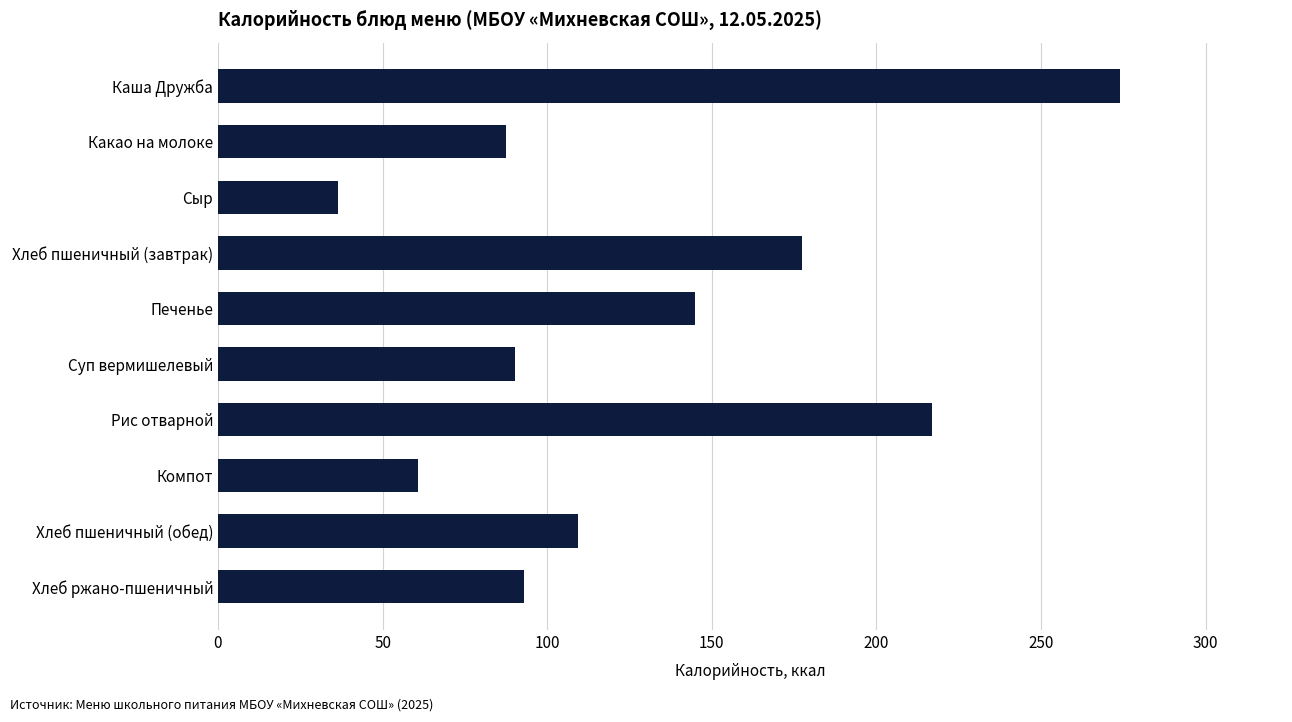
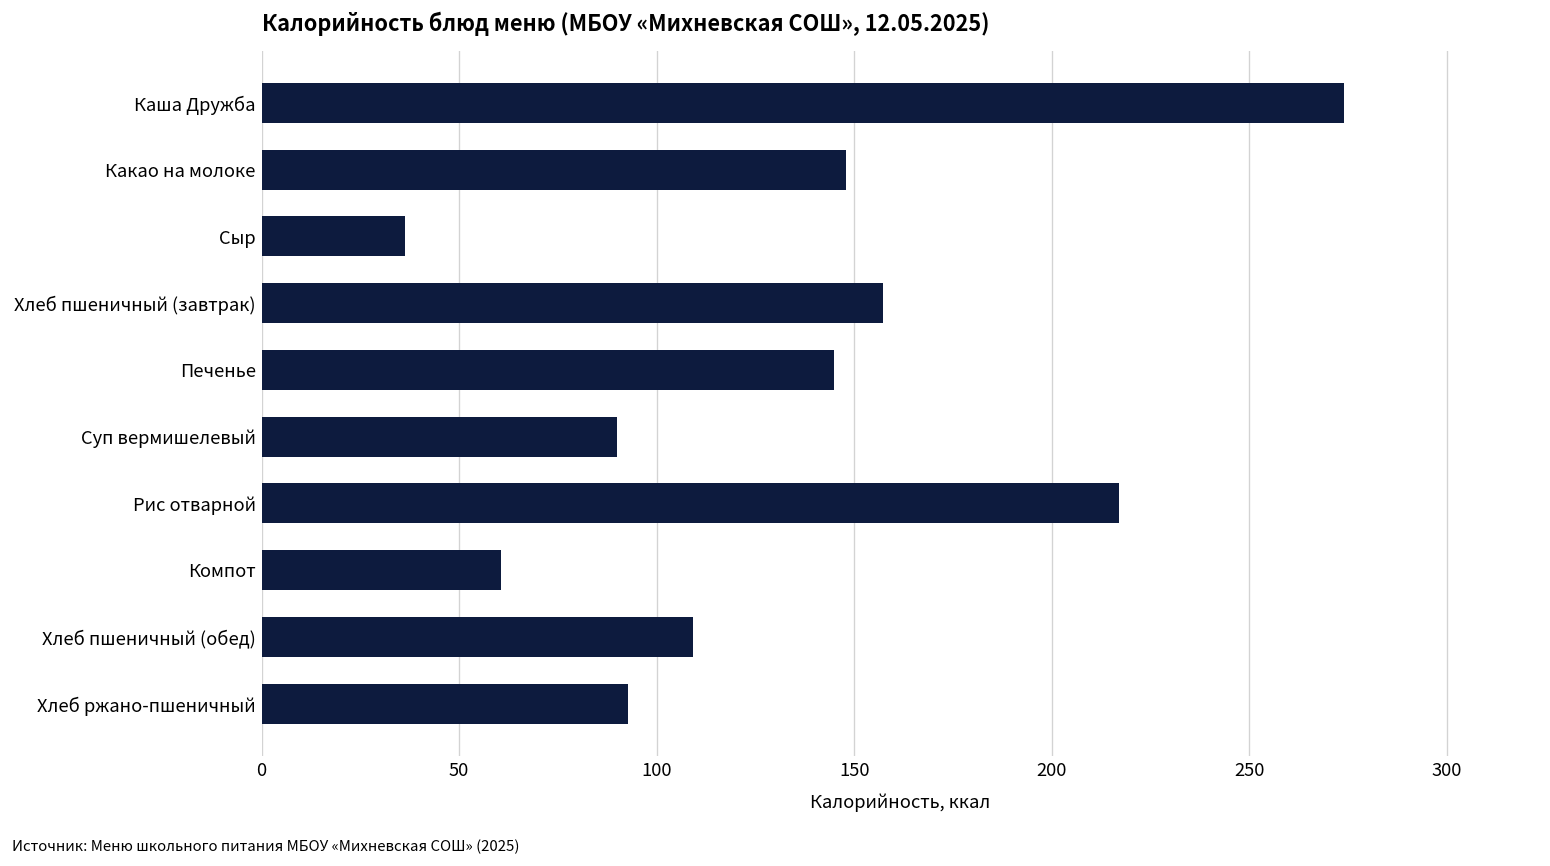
Какао на молоке: 88 -> 148
Хлеб пшеничный (завтрак): 177 -> 157
